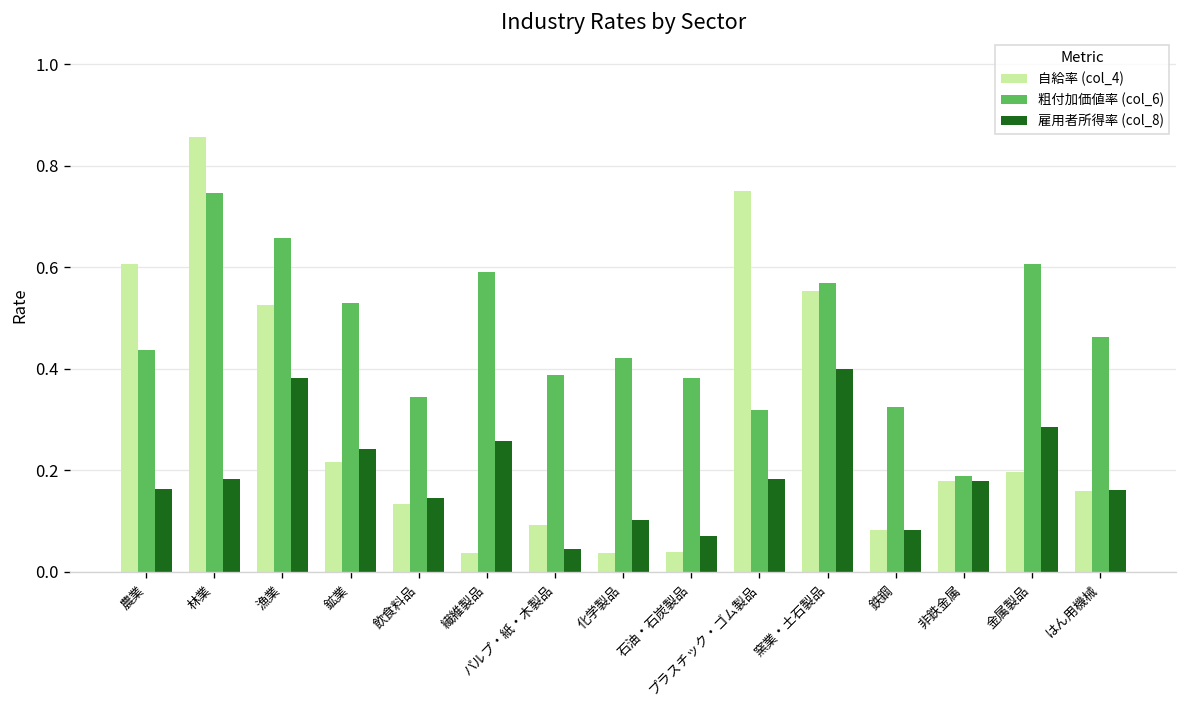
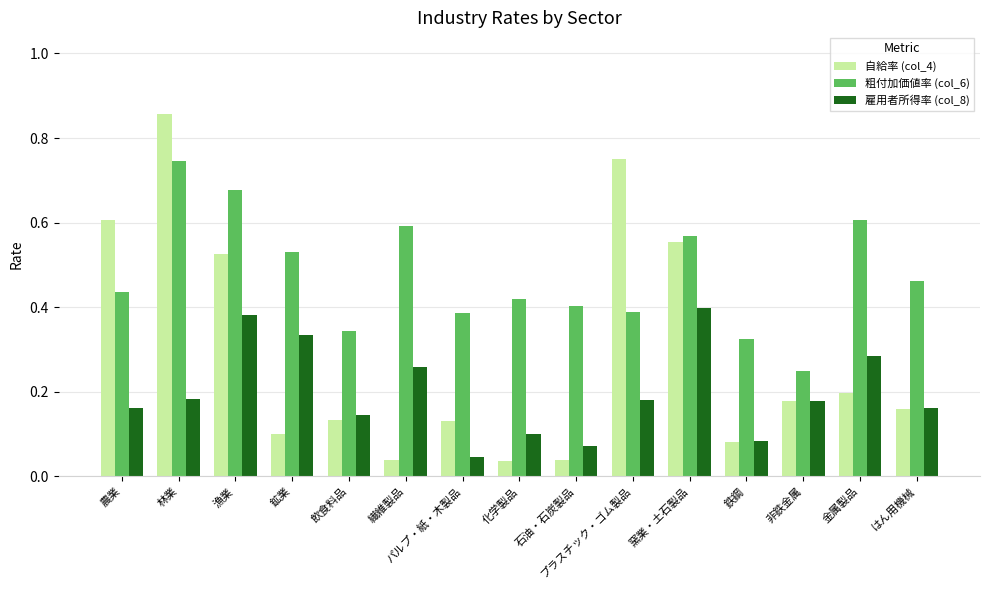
粗付加価値率 (col_6), 漁業: 0.66 -> 0.68
自給率 (col_4), 鉱業: 0.22 -> 0.10
雇用者所得率 (col_8), 鉱業: 0.24 -> 0.33
自給率 (col_4), パルプ・紙・木製品: 0.09 -> 0.13
粗付加価値率 (col_6), 石油・石炭製品: 0.38 -> 0.40
粗付加価値率 (col_6), プラスチック・ゴム製品: 0.32 -> 0.39
粗付加価値率 (col_6), 非鉄金属: 0.19 -> 0.25
